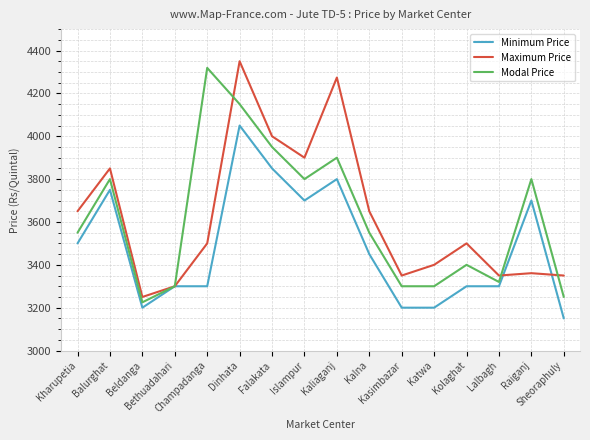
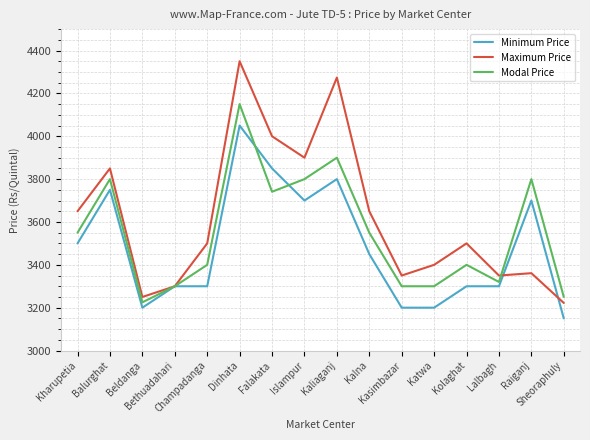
Modal Price, Champadanga: 4320 -> 3400
Modal Price, Falakata: 3950 -> 3740
Maximum Price, Sheoraphuly: 3350 -> 3220
